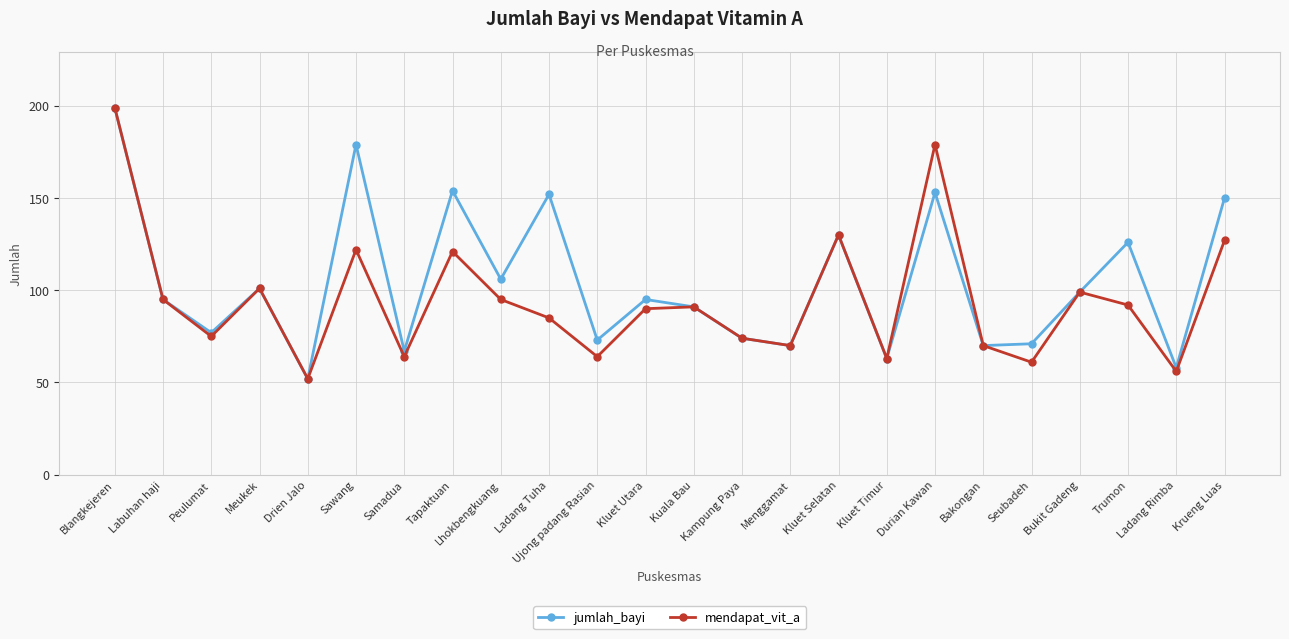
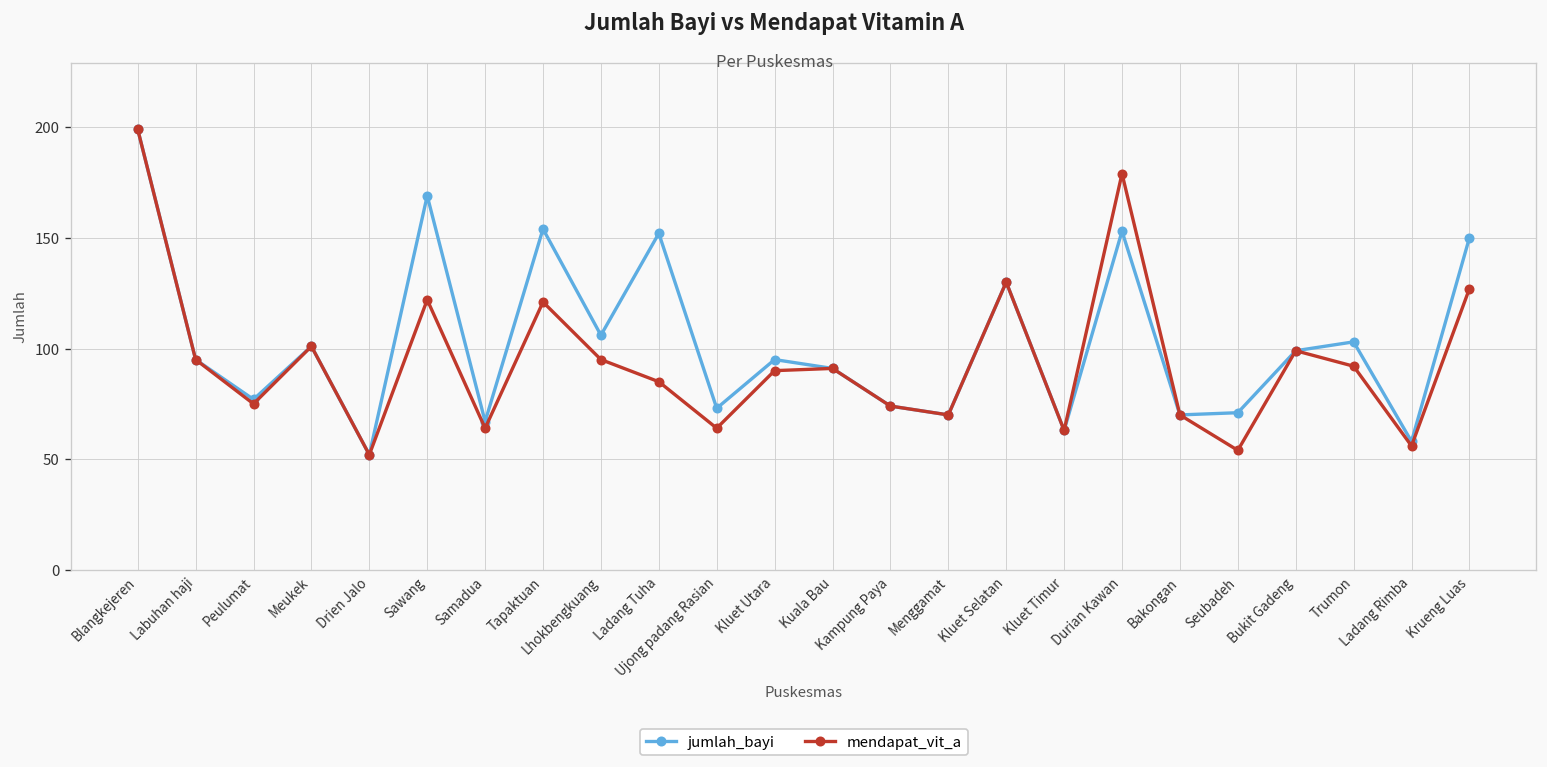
jumlah_bayi, Sawang: 179 -> 169
mendapat_vit_a, Seubadeh: 61 -> 54
jumlah_bayi, Trumon: 126 -> 103
